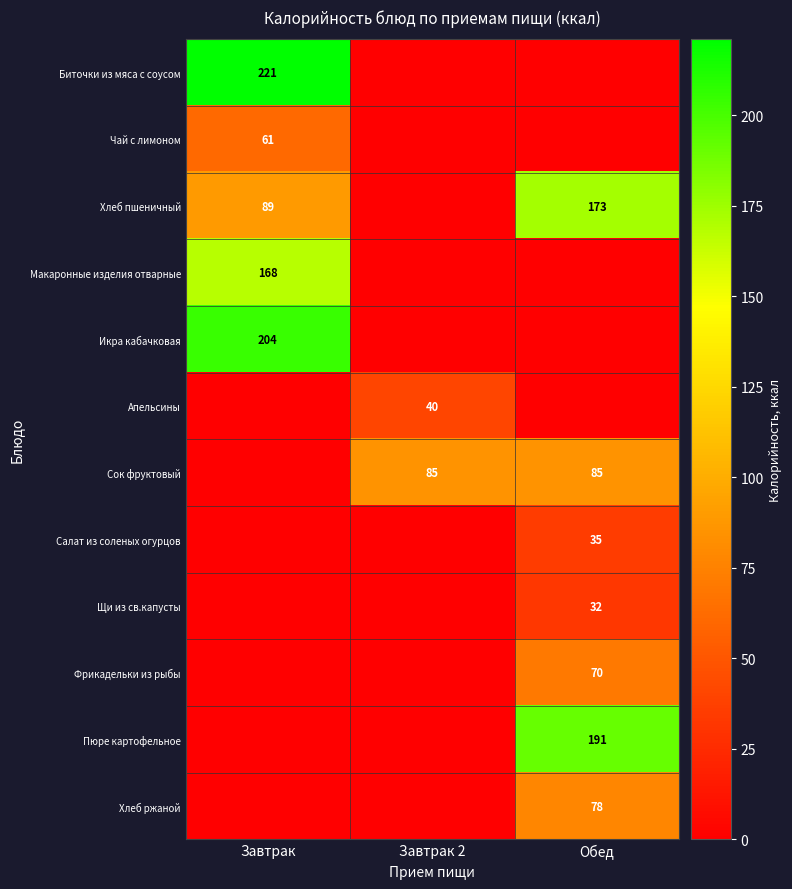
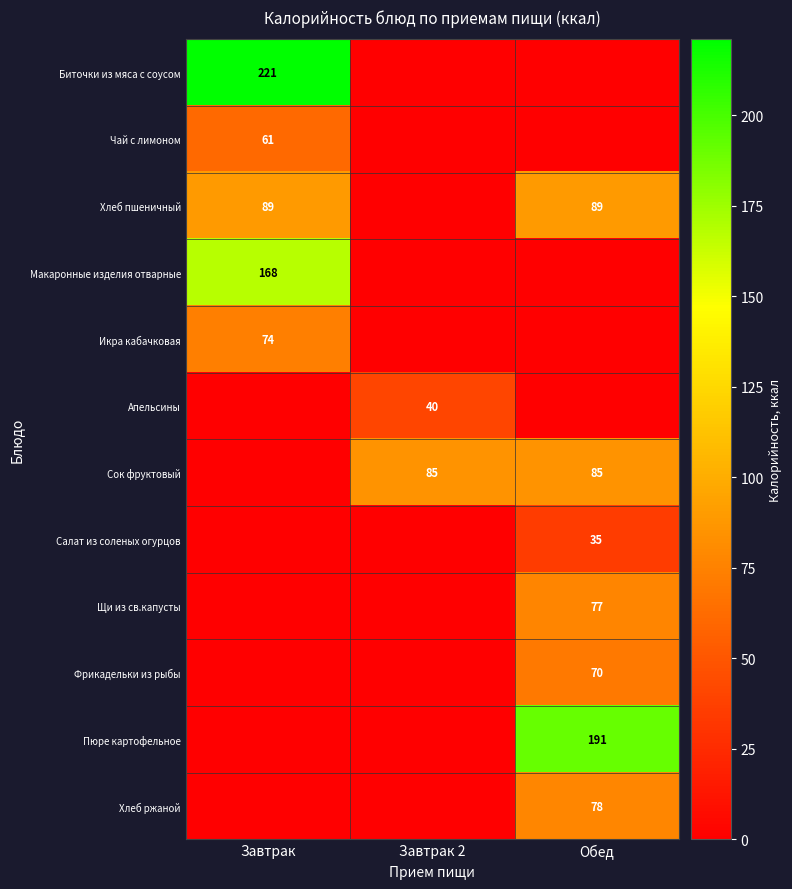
Хлеб пшеничный, Обед: 173 -> 89
Икра кабачковая, Завтрак: 204 -> 74
Щи из св.капусты, Обед: 32 -> 77
